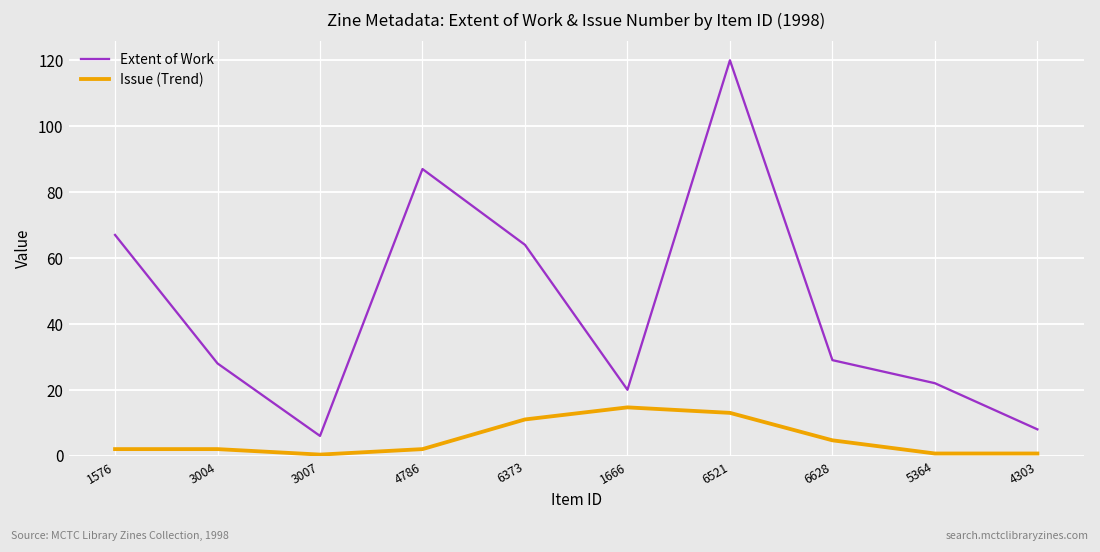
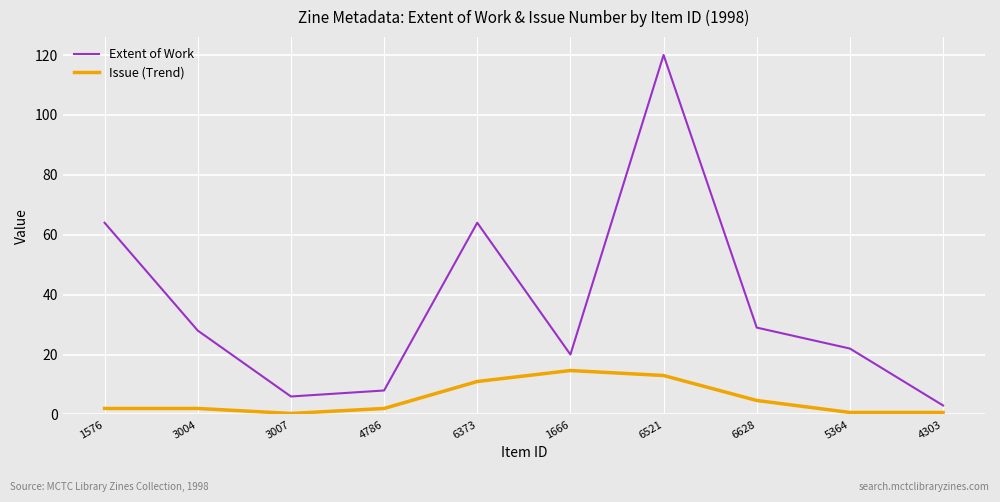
Extent of Work, 1576: 67 -> 64
Extent of Work, 4786: 87 -> 8
Extent of Work, 4303: 8 -> 3
